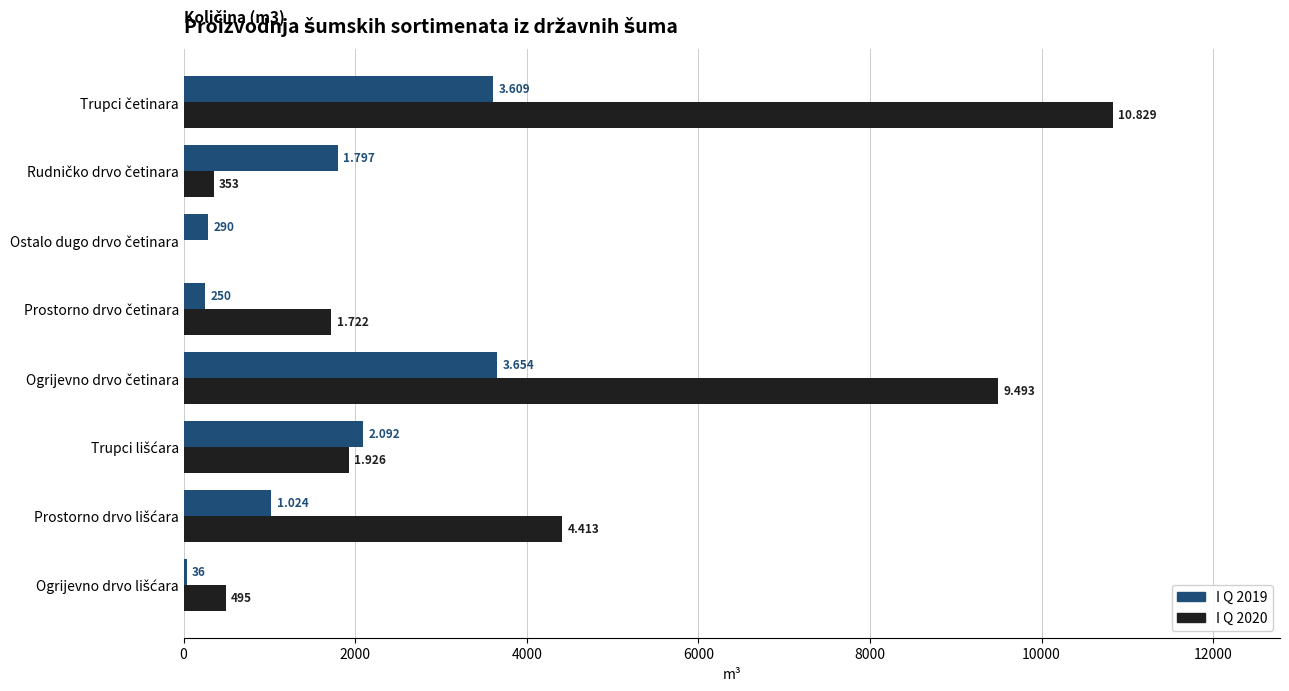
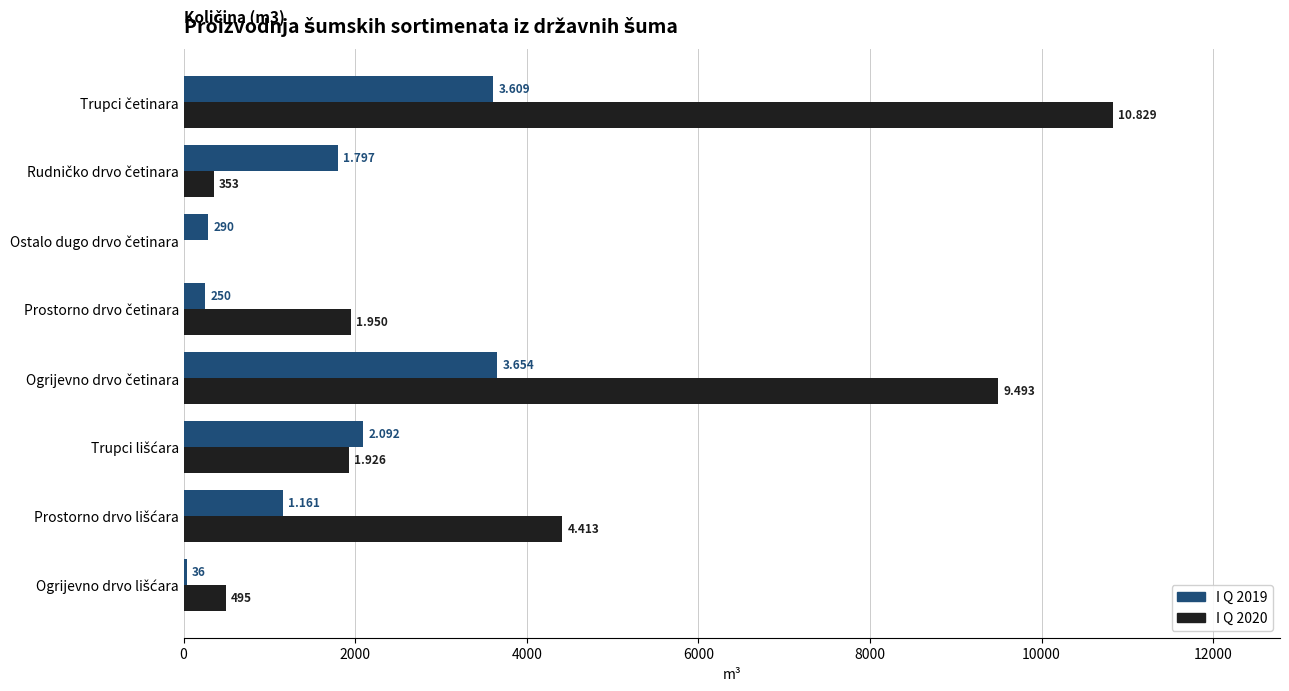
I Q 2020, Prostorno drvo četinara: 1.722 -> 1.950
I Q 2019, Prostorno drvo lišćara: 1.024 -> 1.161
